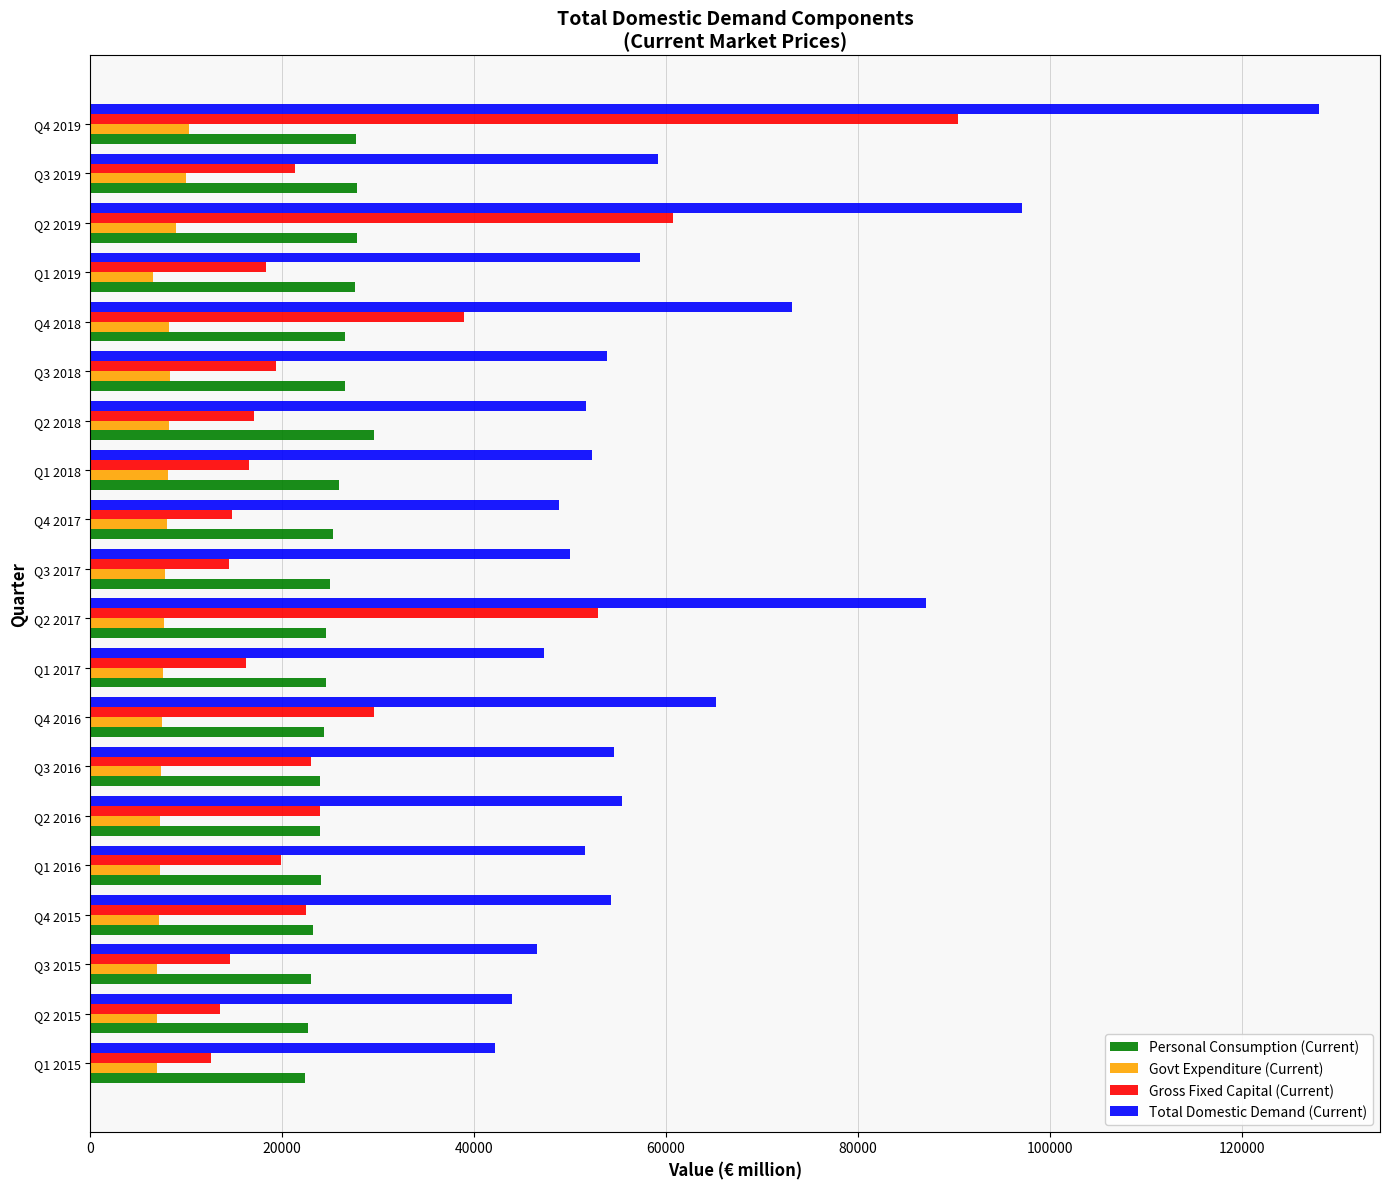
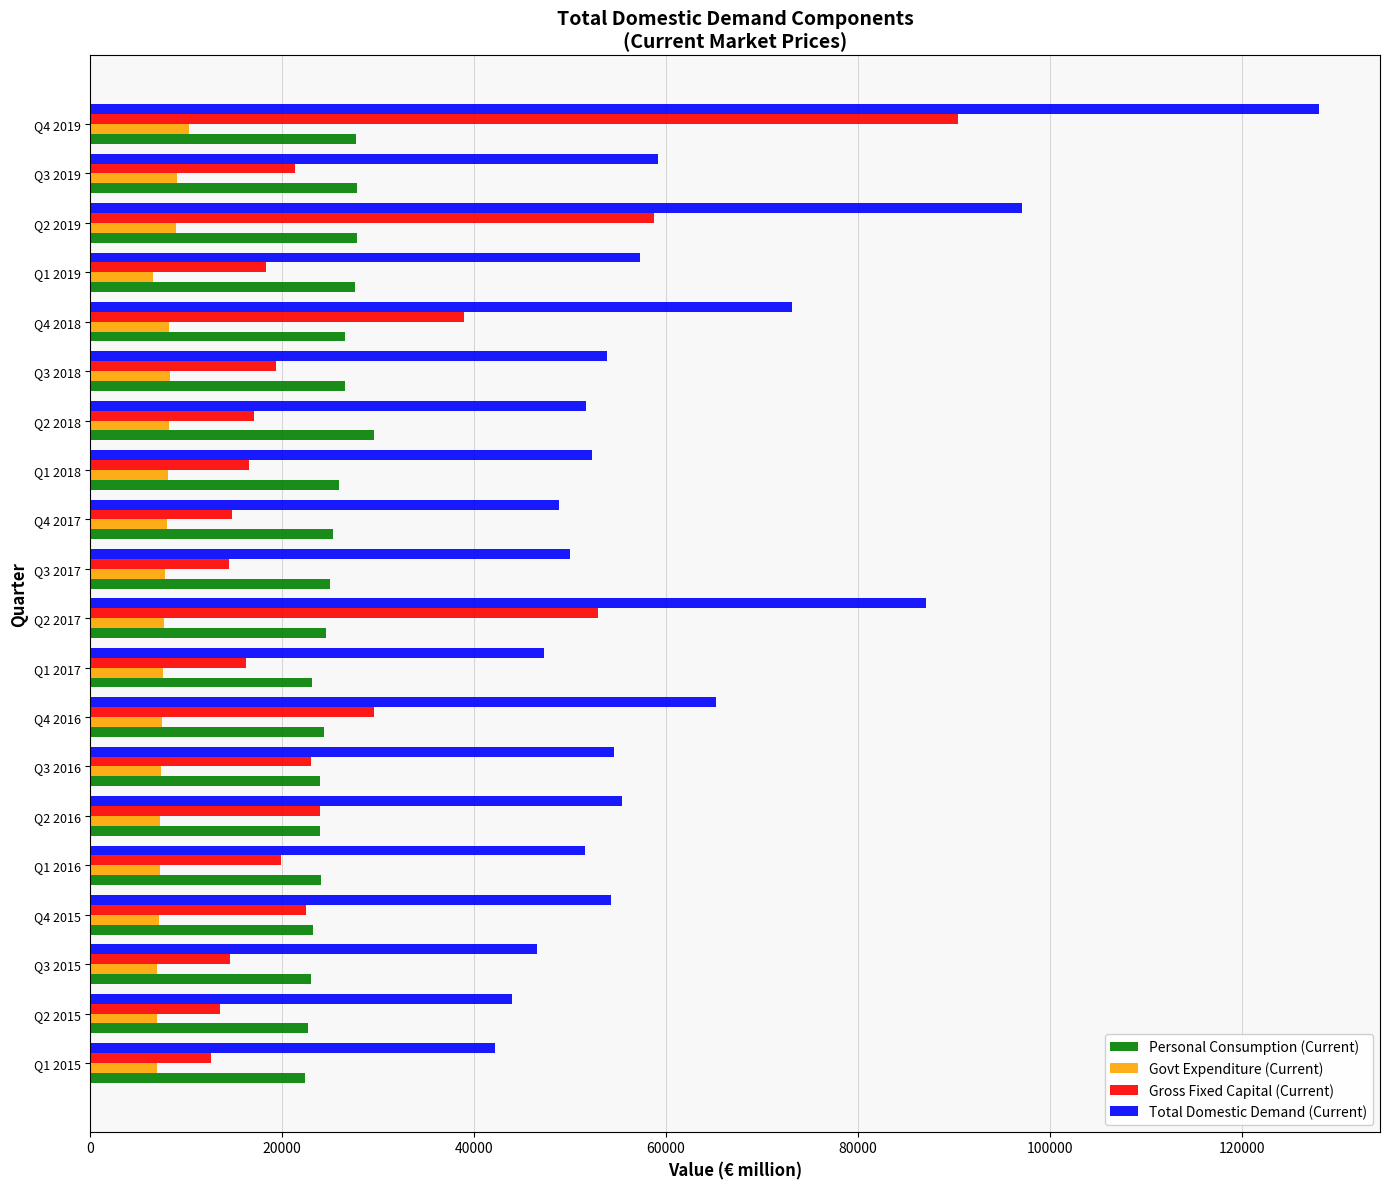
Govt Expenditure (Current), Q3 2019: 10000 -> 9000
Gross Fixed Capital (Current), Q2 2019: 61000 -> 59000
Personal Consumption (Current), Q1 2017: 25000 -> 23000
